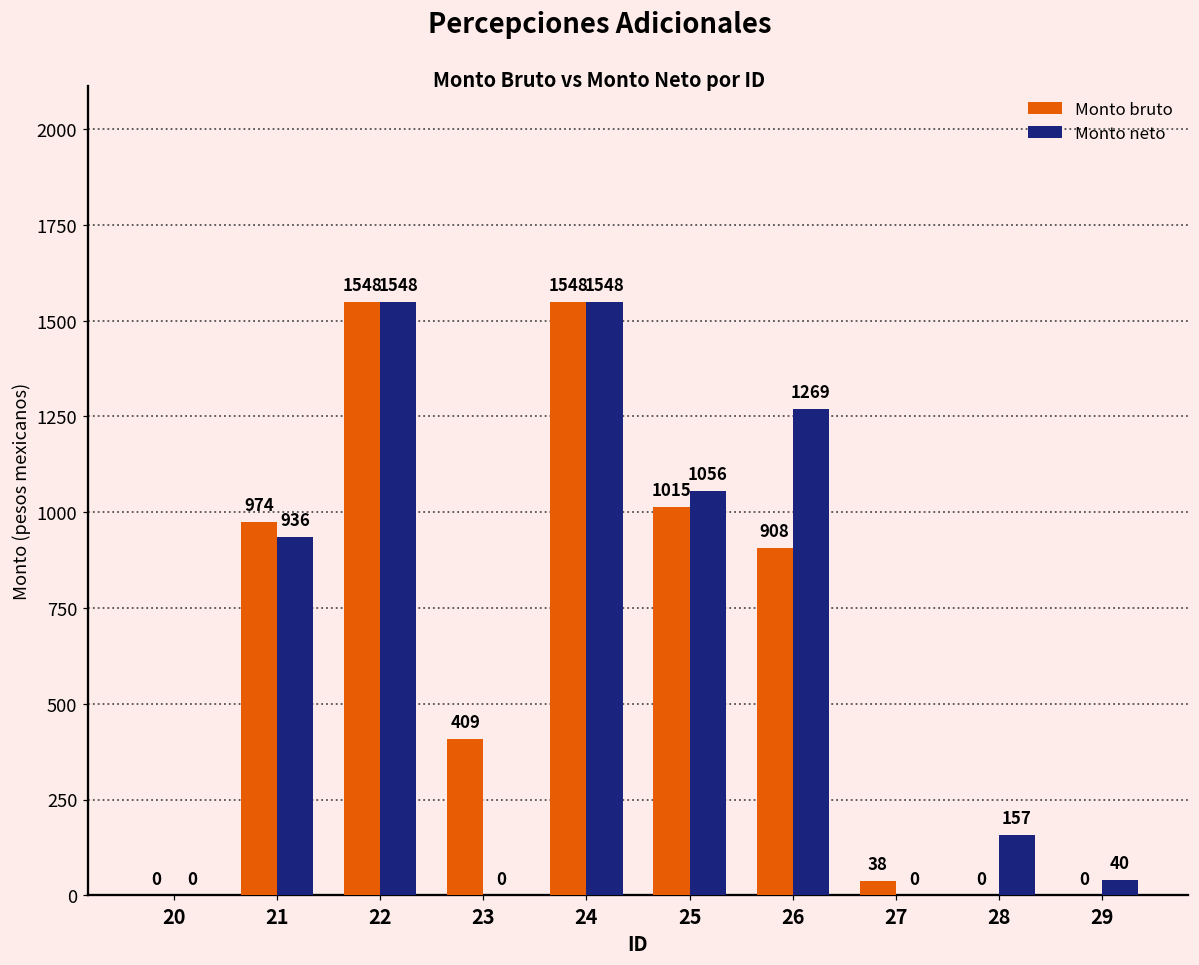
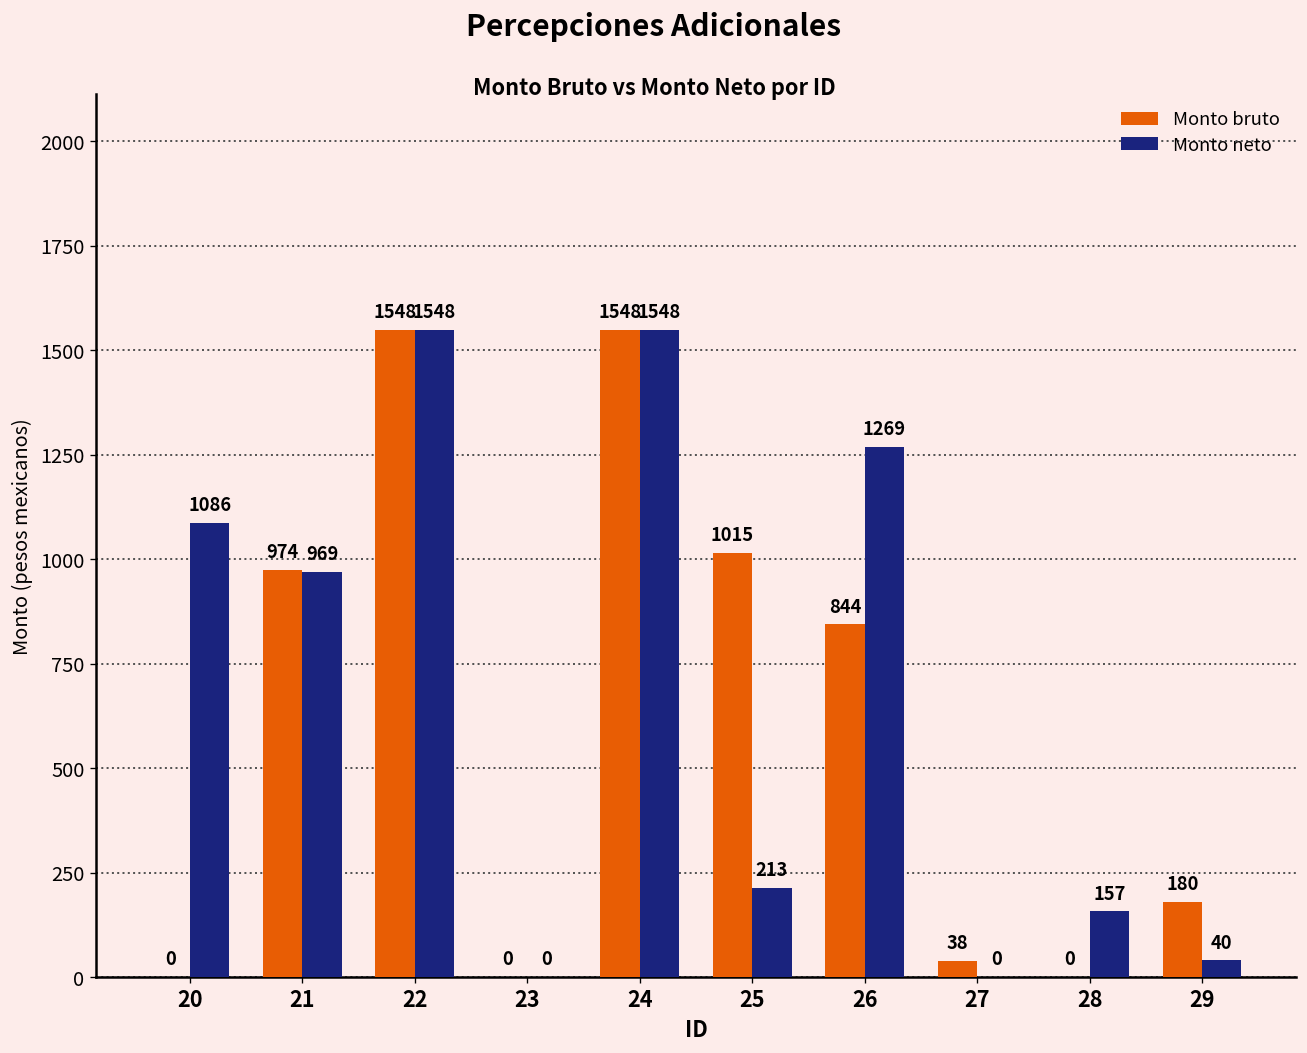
Monto neto, 20: 0 -> 1086
Monto neto, 21: 936 -> 969
Monto bruto, 23: 409 -> 0
Monto neto, 25: 1056 -> 213
Monto bruto, 26: 908 -> 844
Monto bruto, 29: 0 -> 180
